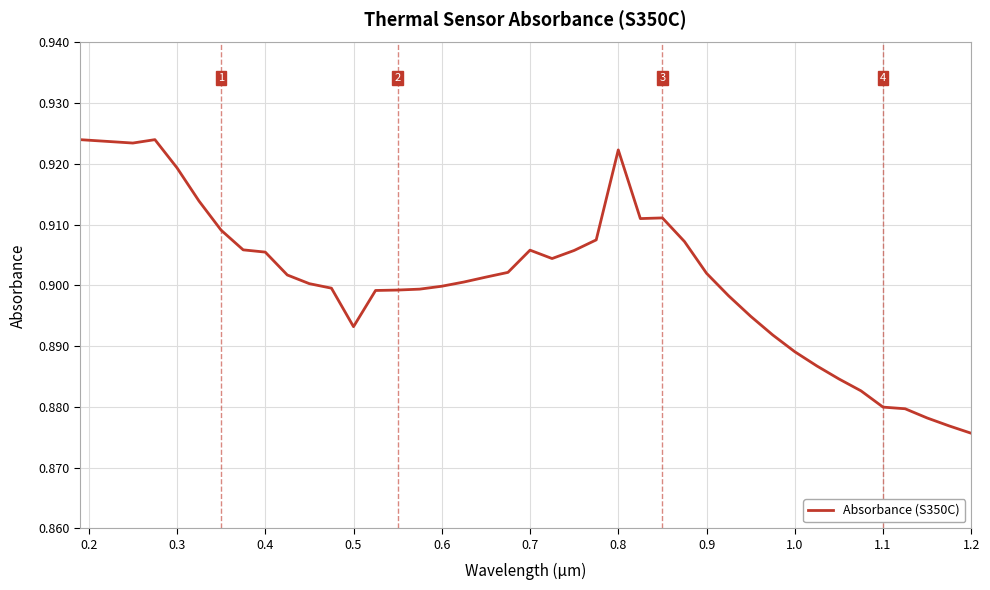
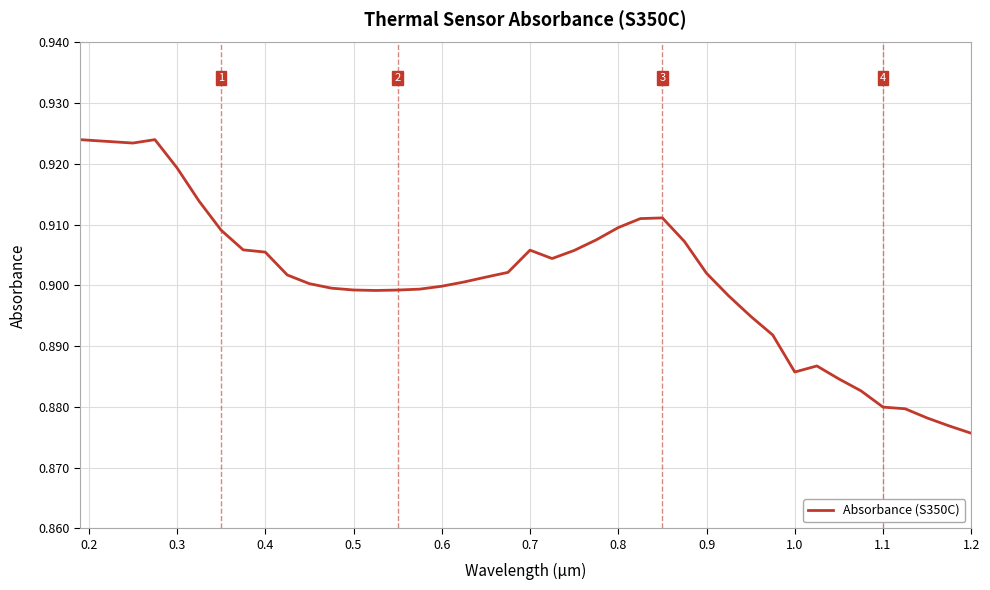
0.5: 0.893 -> 0.899
0.8: 0.922 -> 0.910
1.0: 0.889 -> 0.886
